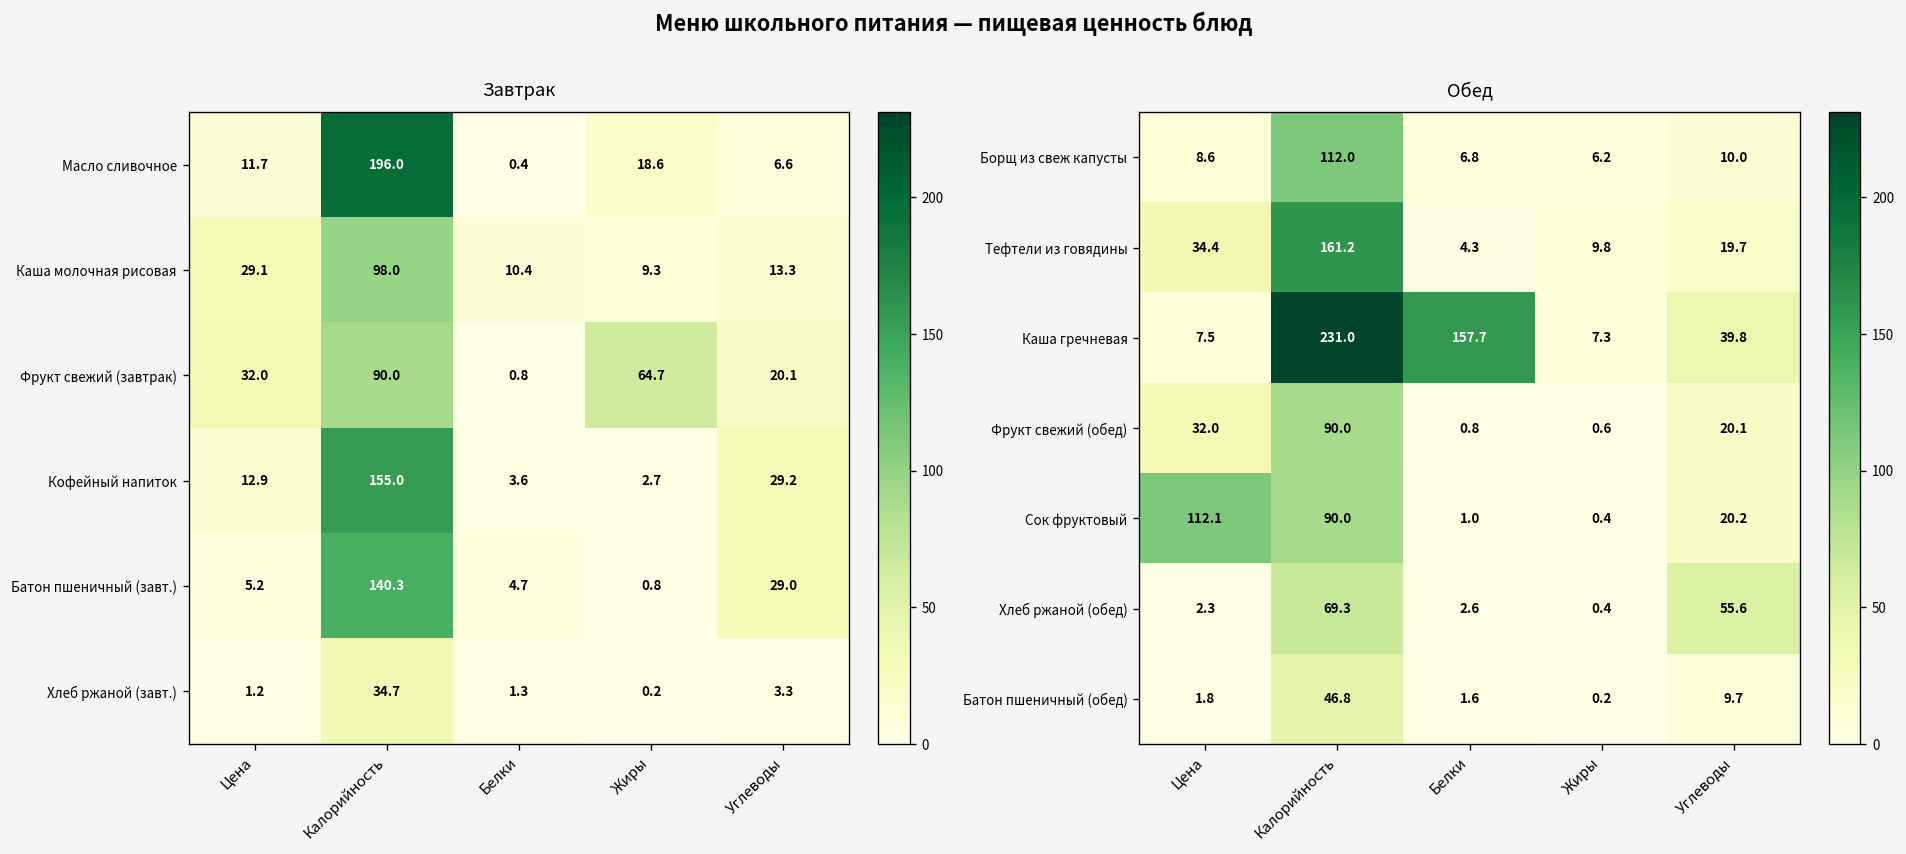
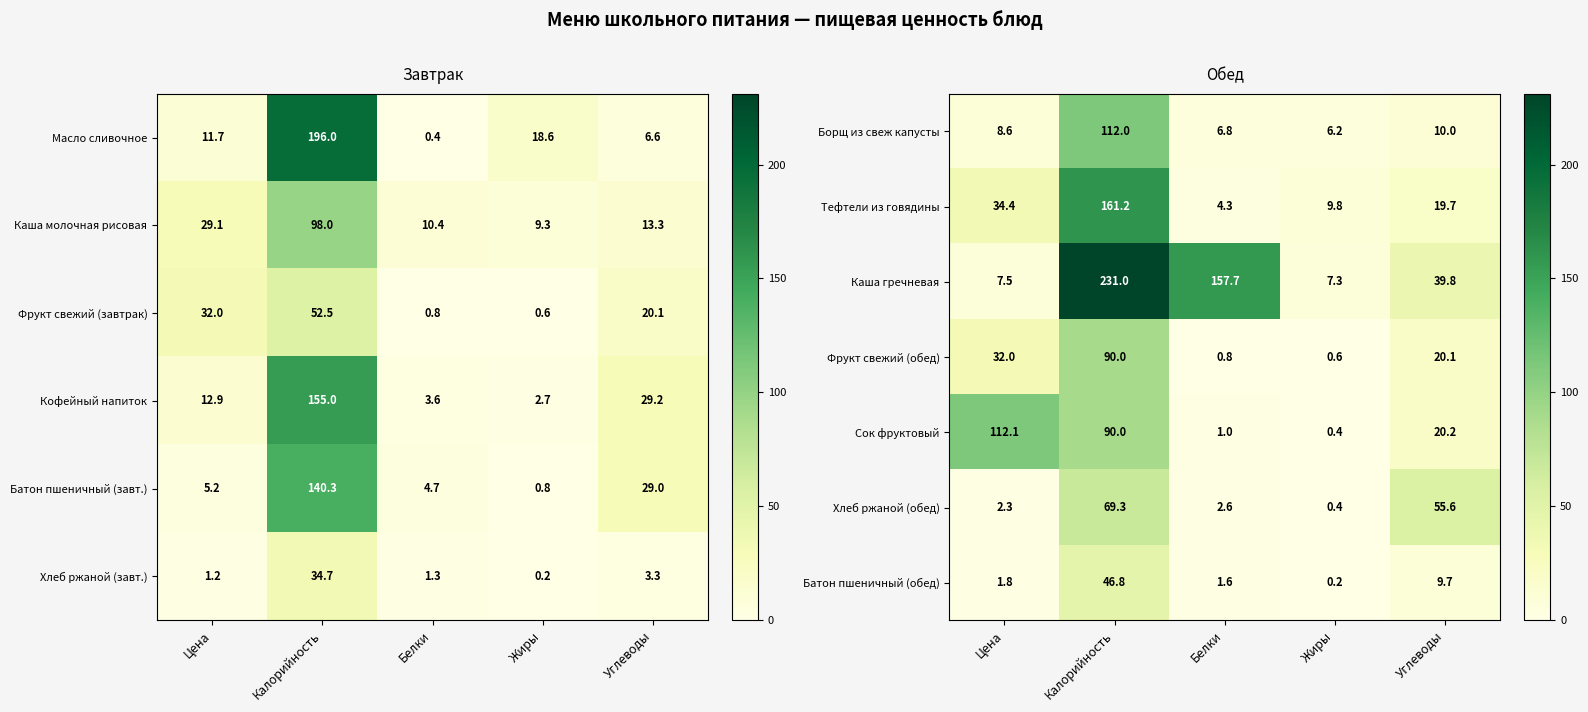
Завтрак, Фрукт свежий (завтрак), Калорийность: 90.0 -> 52.5
Завтрак, Фрукт свежий (завтрак), Жиры: 64.7 -> 0.6
